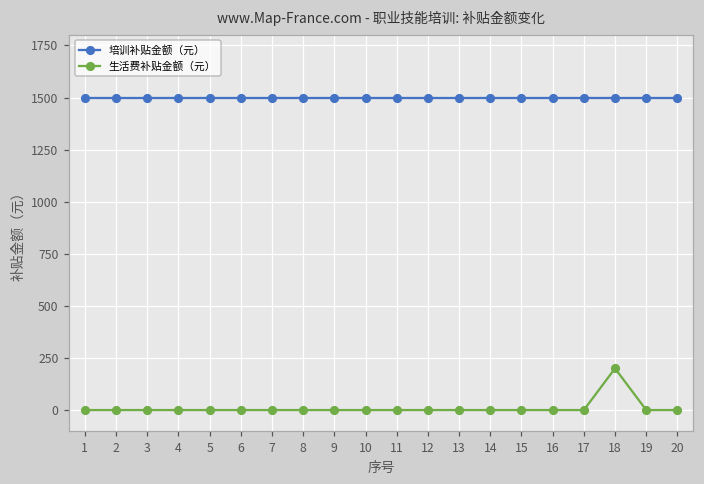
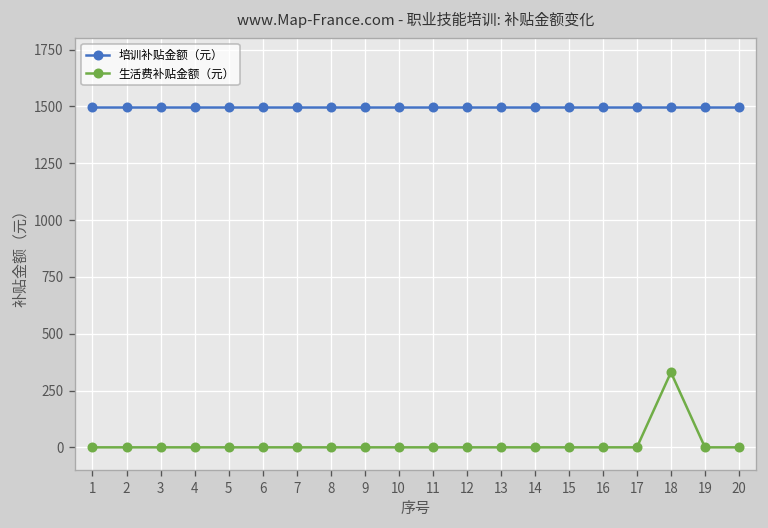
生活费补贴金额（元）, 18: 200 -> 330
